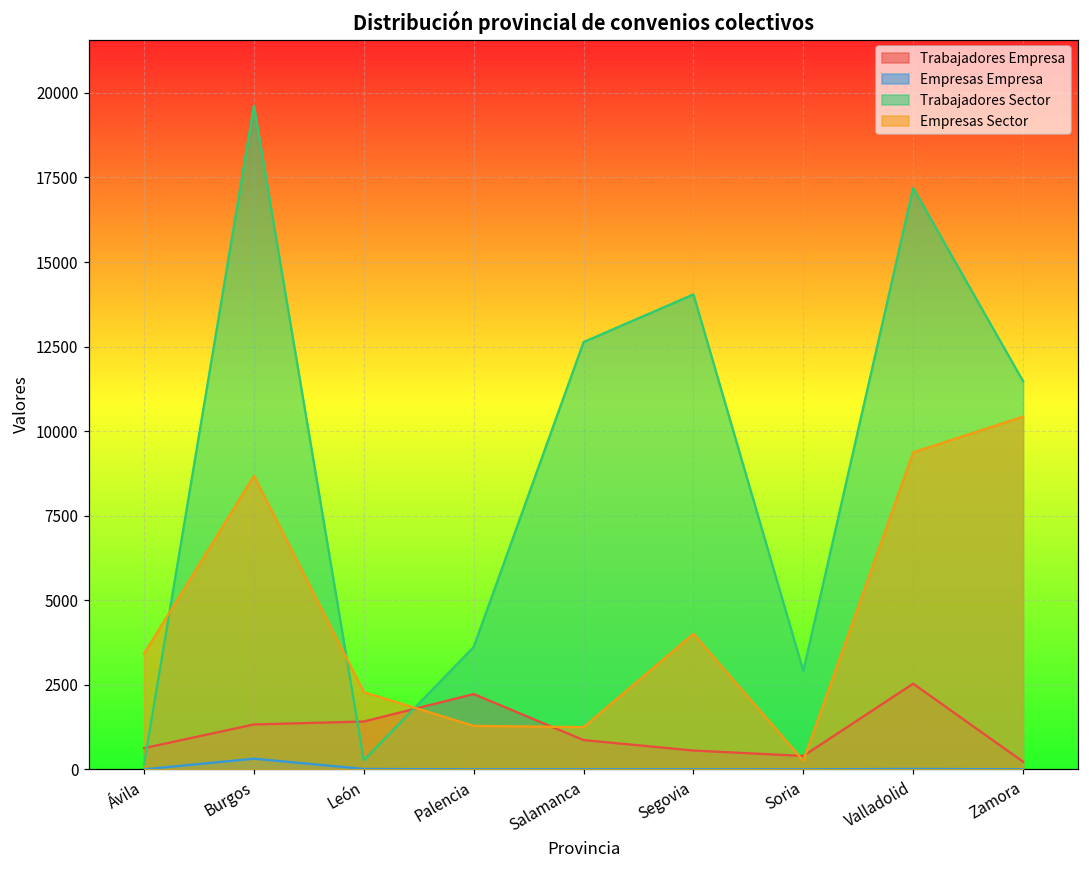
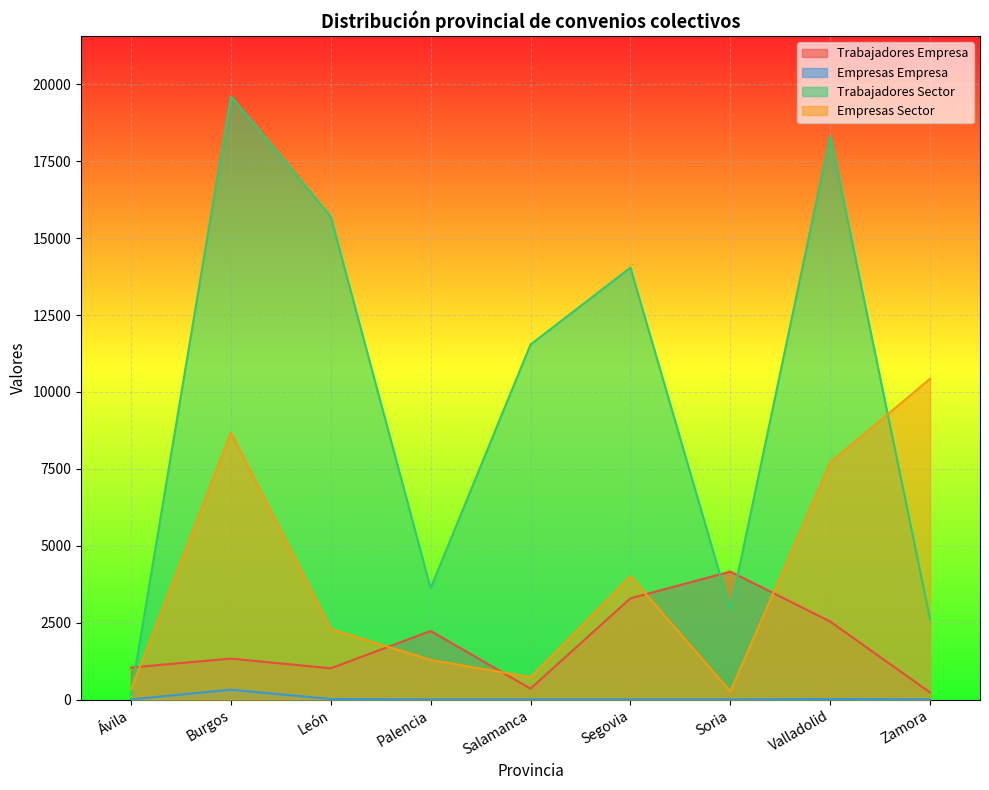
Trabajadores Empresa, Ávila: 600 -> 1000
Empresas Sector, Ávila: 3400 -> 300
Trabajadores Empresa, León: 1400 -> 1000
Trabajadores Sector, León: 300 -> 15700
Trabajadores Empresa, Salamanca: 900 -> 400
Trabajadores Sector, Salamanca: 12600 -> 11500
Empresas Sector, Salamanca: 1300 -> 700
Trabajadores Empresa, Segovia: 600 -> 3300
Trabajadores Empresa, Soria: 400 -> 4200
Trabajadores Sector, Valladolid: 17200 -> 18300
Empresas Sector, Valladolid: 9400 -> 7700
Trabajadores Sector, Zamora: 11500 -> 2600
